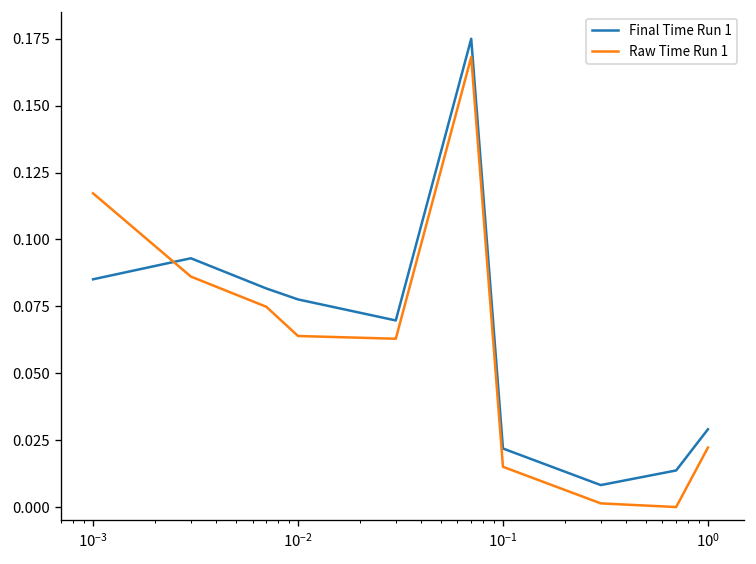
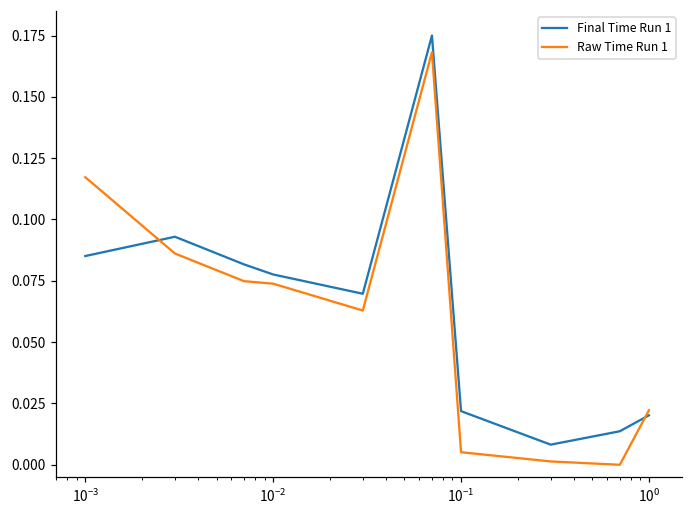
Raw Time Run 1, 10^-2: 0.064 -> 0.074
Raw Time Run 1, 10^-1: 0.015 -> 0.005
Final Time Run 1, 10^0: 0.029 -> 0.020
